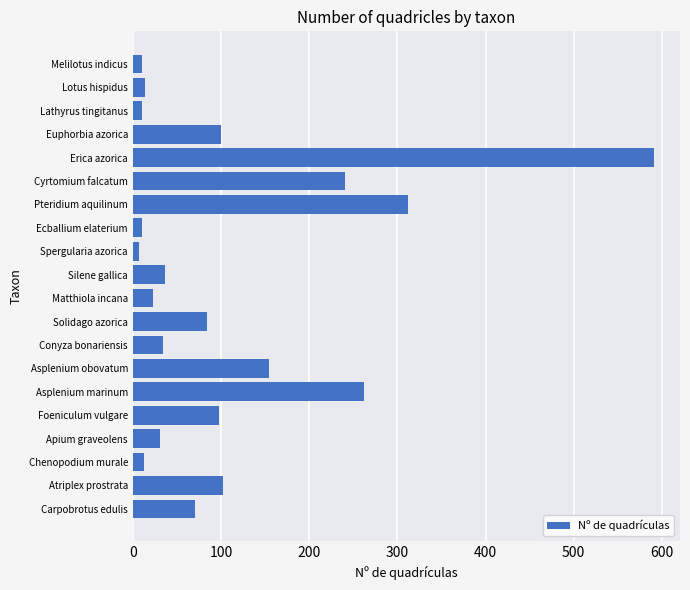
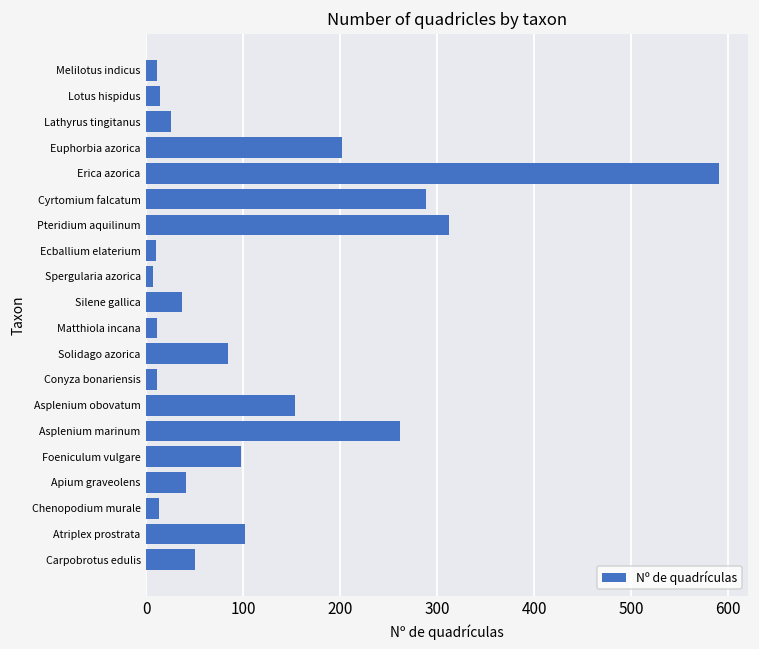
Lathyrus tingitanus: 10 -> 30
Euphorbia azorica: 100 -> 200
Cyrtomium falcatum: 240 -> 290
Matthiola incana: 20 -> 10
Conyza bonariensis: 30 -> 10
Apium graveolens: 30 -> 40
Carpobrotus edulis: 70 -> 50
